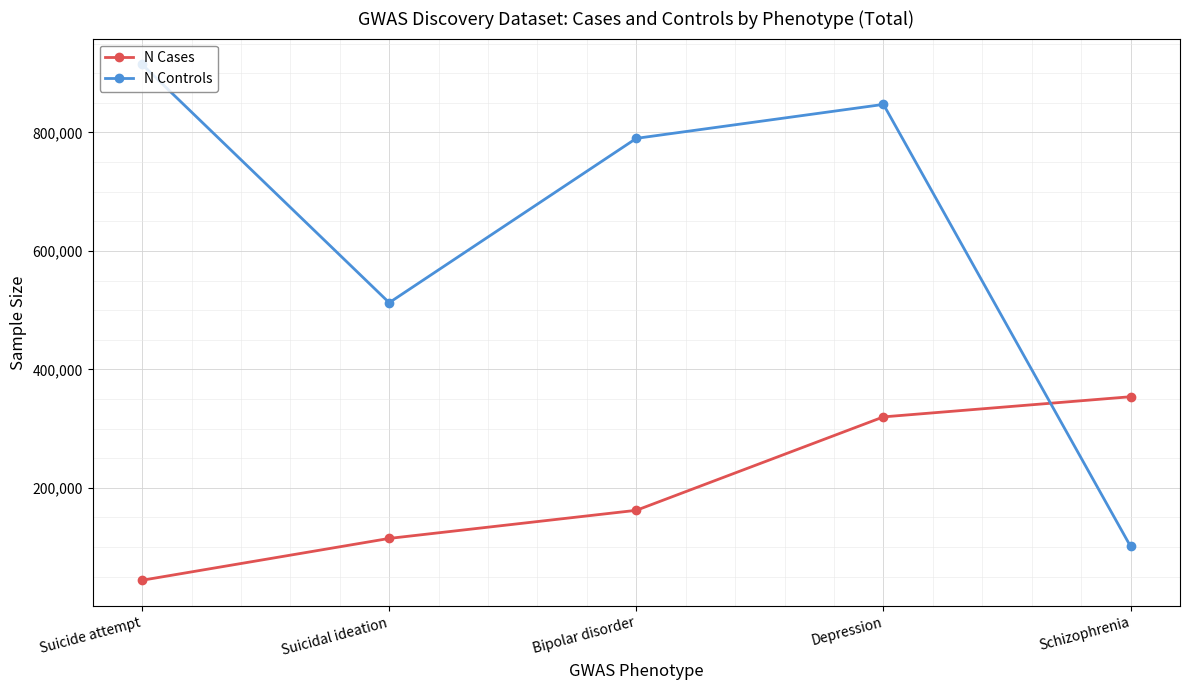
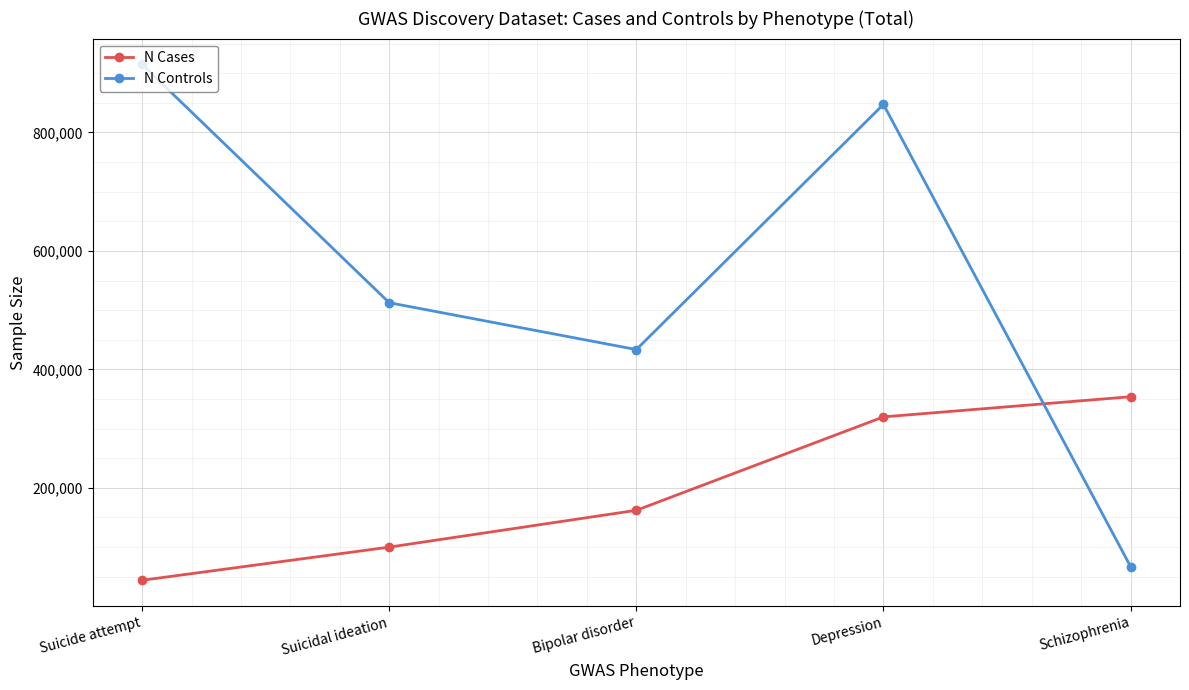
N Cases, Suicidal ideation: 110,000 -> 100,000
N Controls, Bipolar disorder: 790,000 -> 430,000
N Controls, Schizophrenia: 100,000 -> 70,000
